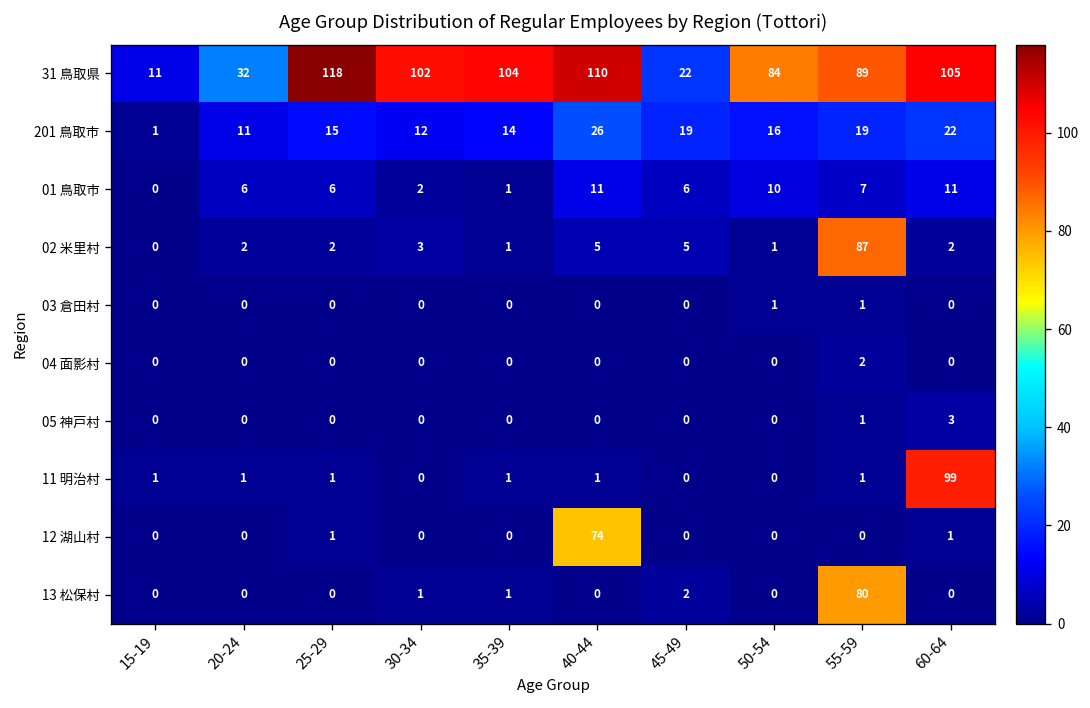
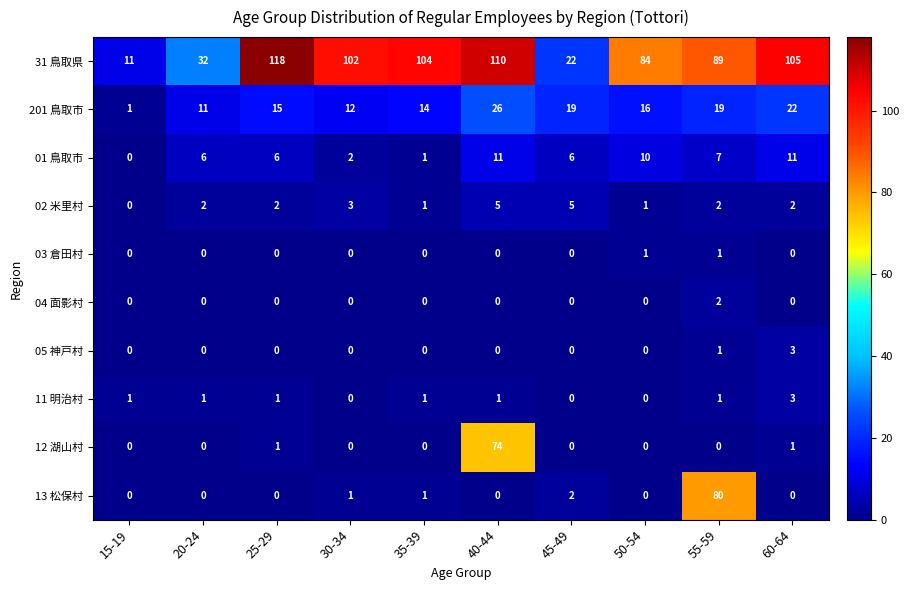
02 米里村, 55-59: 87 -> 2
11 明治村, 60-64: 99 -> 3
